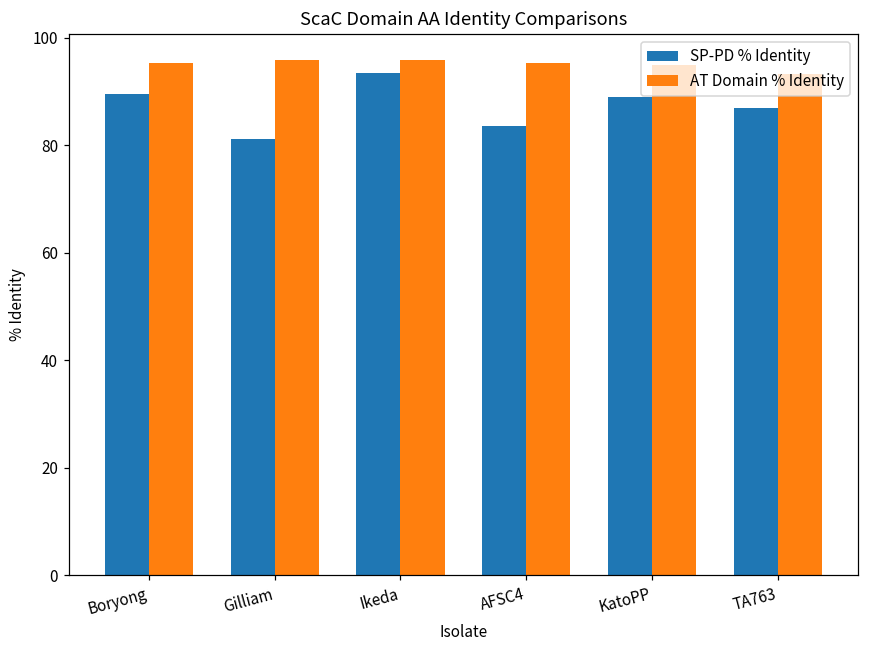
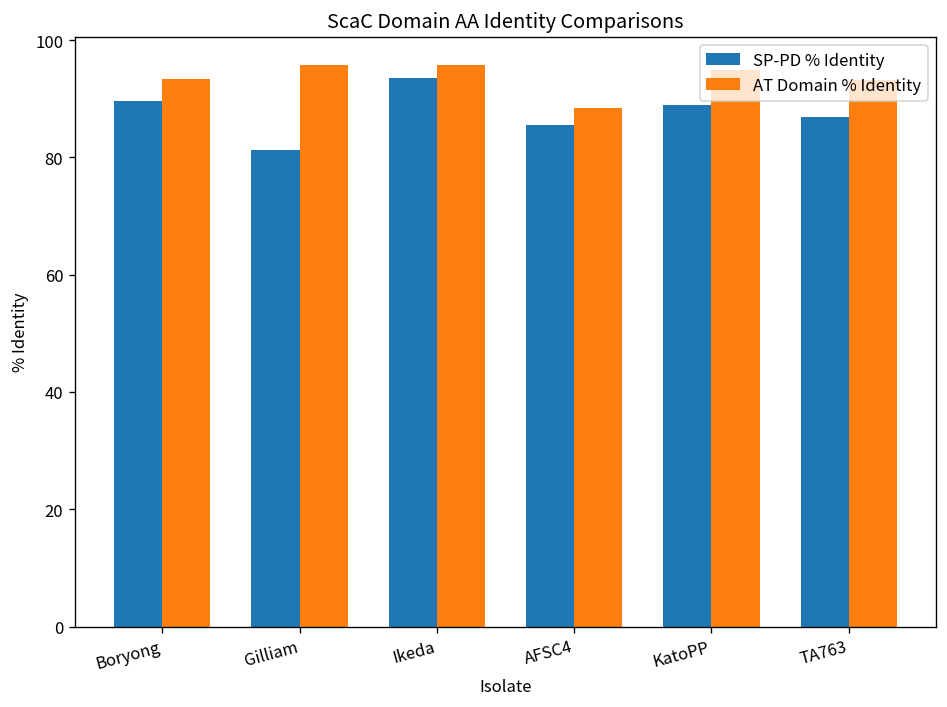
AT Domain % Identity, Boryong: 95 -> 93
SP-PD % Identity, AFSC4: 84 -> 86
AT Domain % Identity, AFSC4: 95 -> 89
